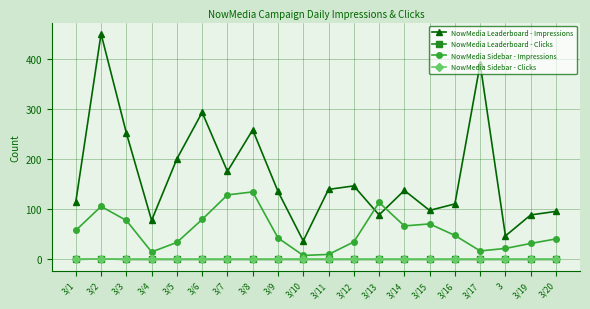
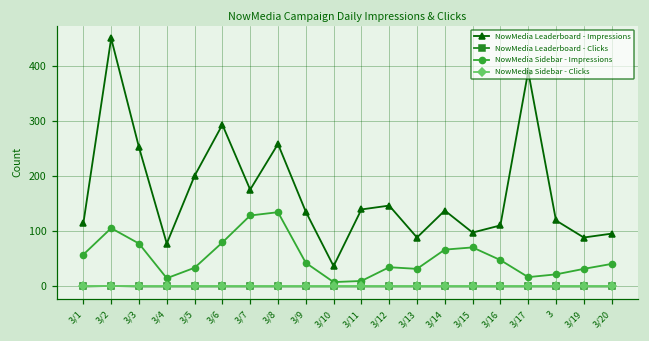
NowMedia Sidebar - Impressions, 3/13: 110 -> 30
NowMedia Leaderboard - Impressions, 3: 50 -> 120
